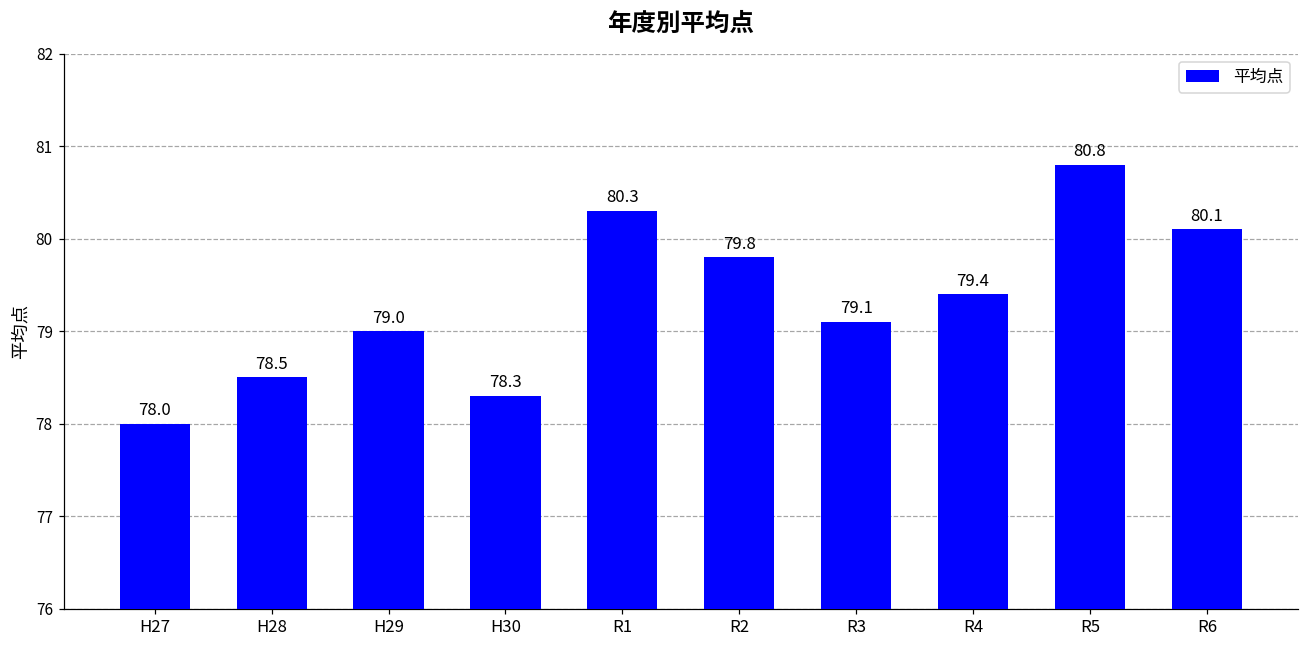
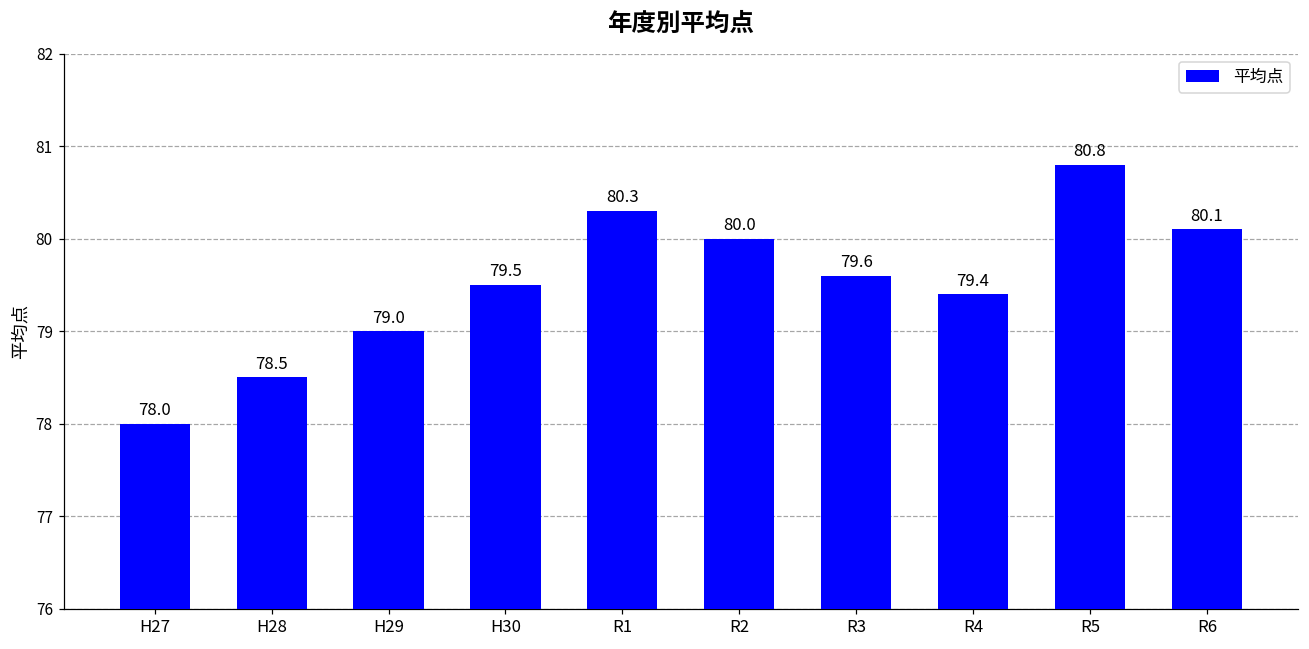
H30: 78.3 -> 79.5
R2: 79.8 -> 80.0
R3: 79.1 -> 79.6
